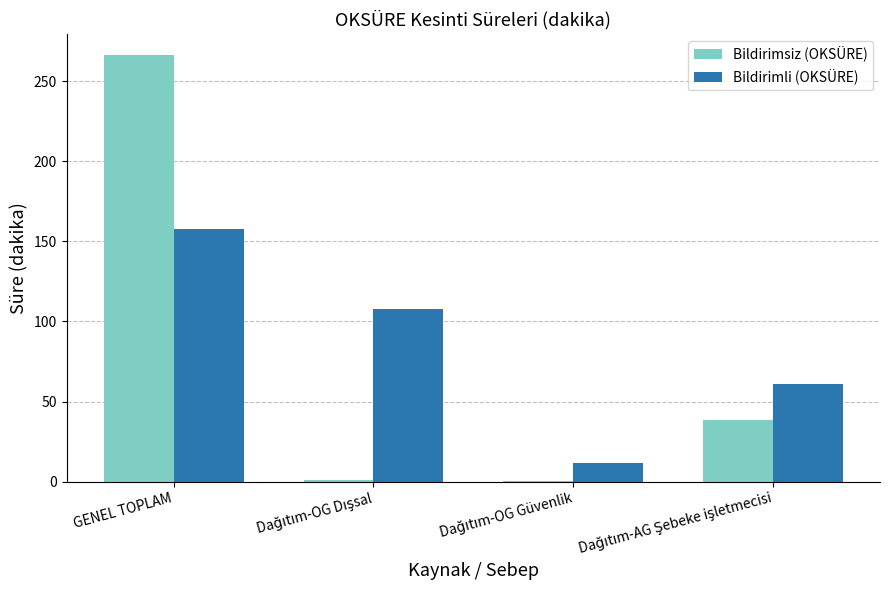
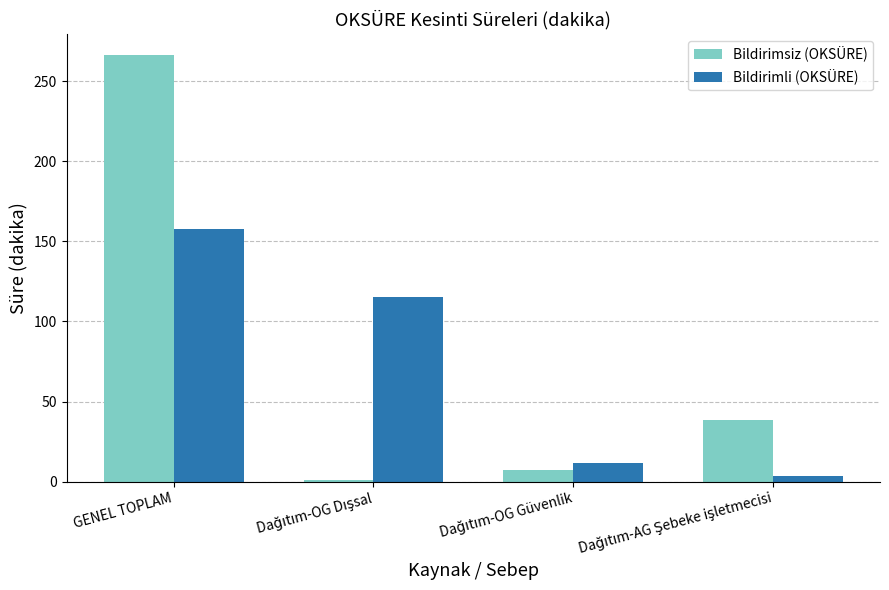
Bildirimli (OKSÜRE), Dağıtım-OG Dışsal: 108 -> 115
Bildirimsiz (OKSÜRE), Dağıtım-OG Güvenlik: 1 -> 7
Bildirimli (OKSÜRE), Dağıtım-AG Şebeke işletmecisi: 61 -> 3
